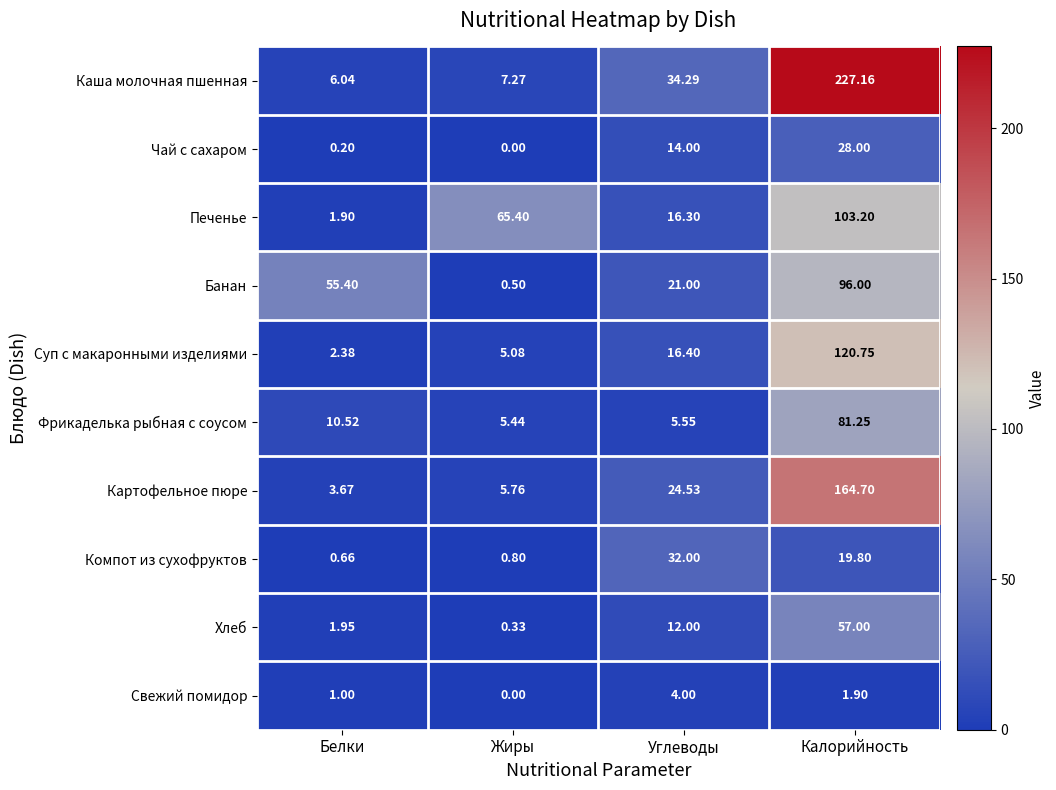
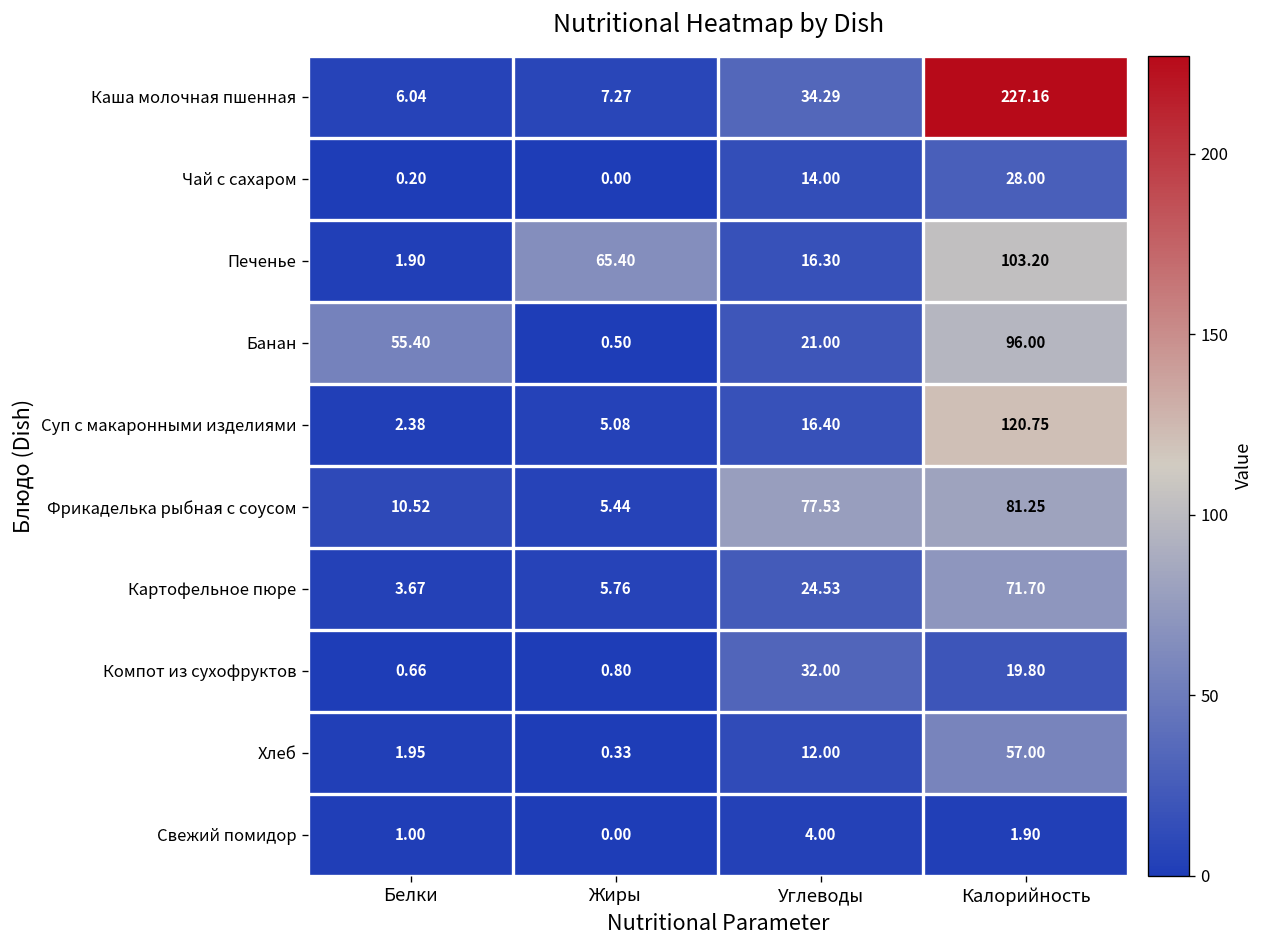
Фрикаделька рыбная с соусом, Углеводы: 5.55 -> 77.53
Картофельное пюре, Калорийность: 164.70 -> 71.70
